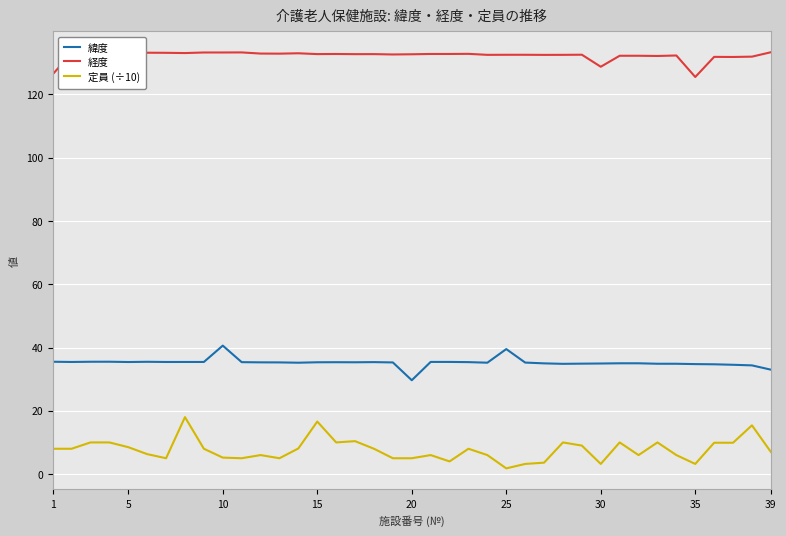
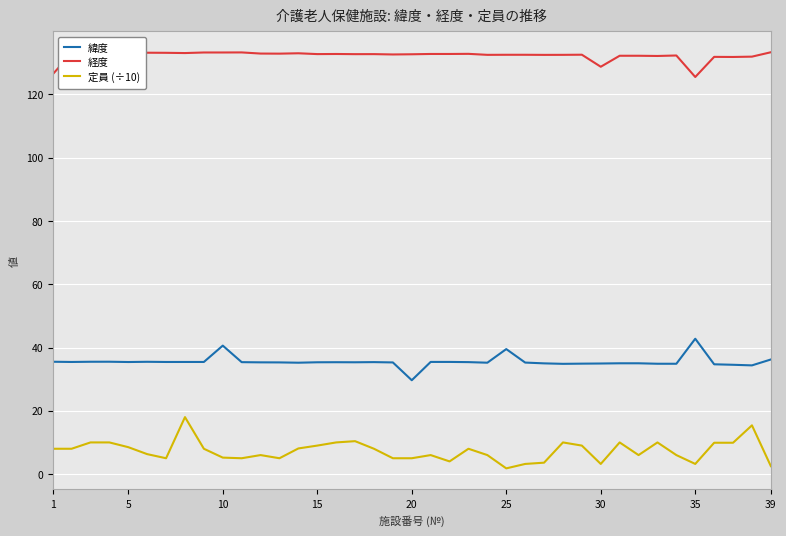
定員 (÷10), 15: 17 -> 9
緯度, 35: 35 -> 43
緯度, 39: 33 -> 36
定員 (÷10), 39: 7 -> 3
